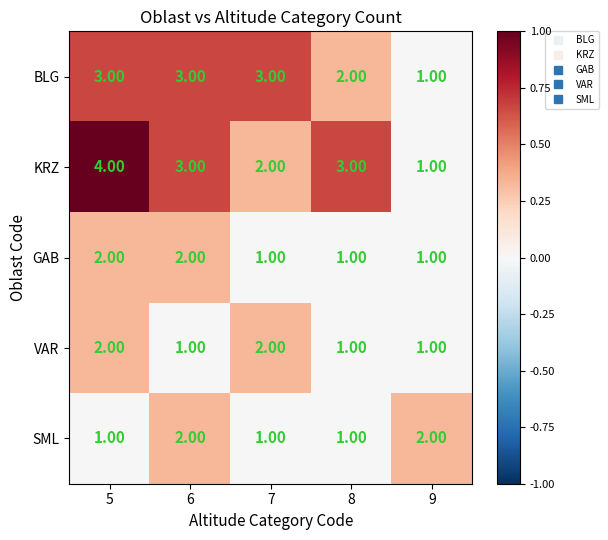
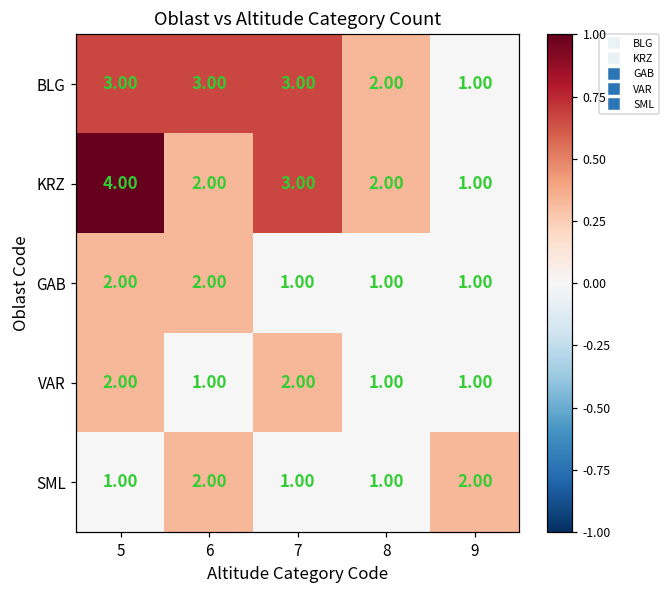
KRZ, 6: 3.00 -> 2.00
KRZ, 7: 2.00 -> 3.00
KRZ, 8: 3.00 -> 2.00
